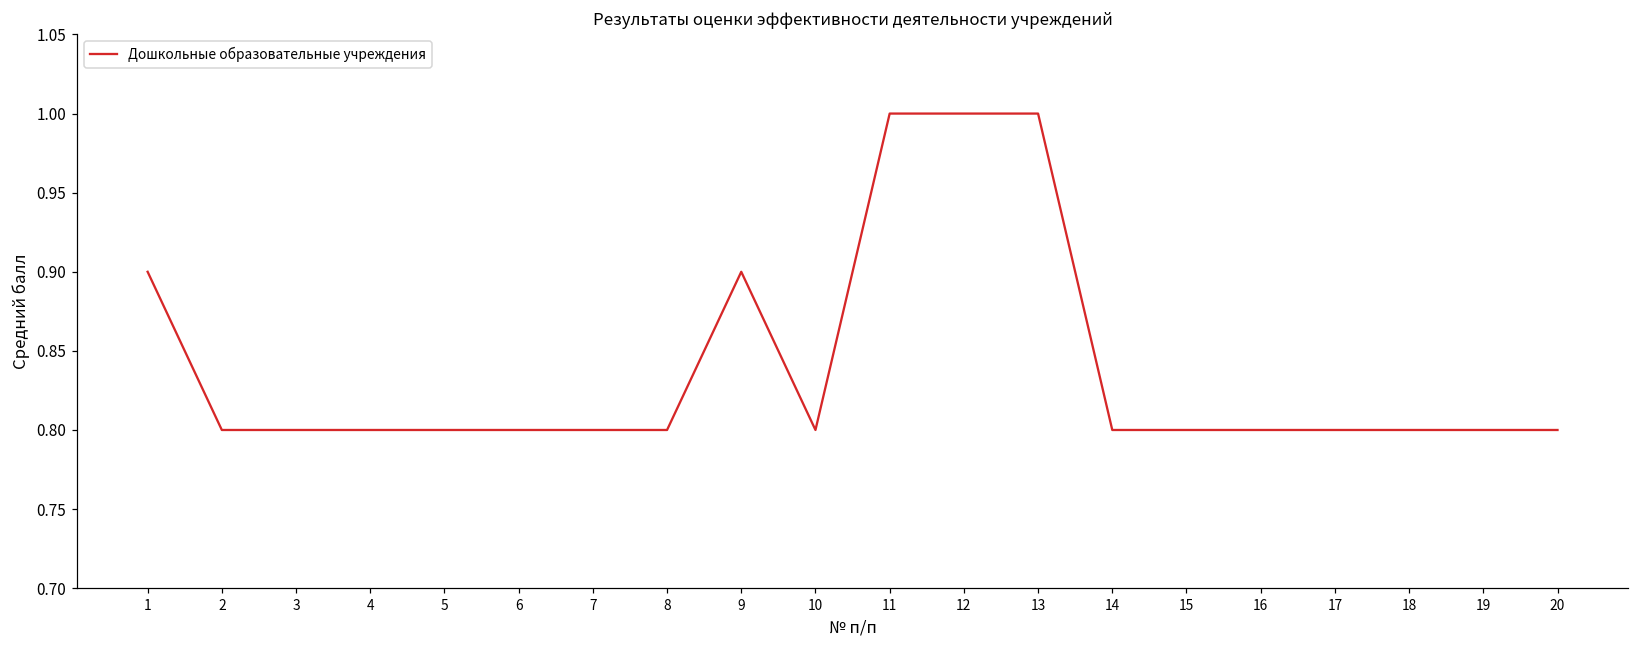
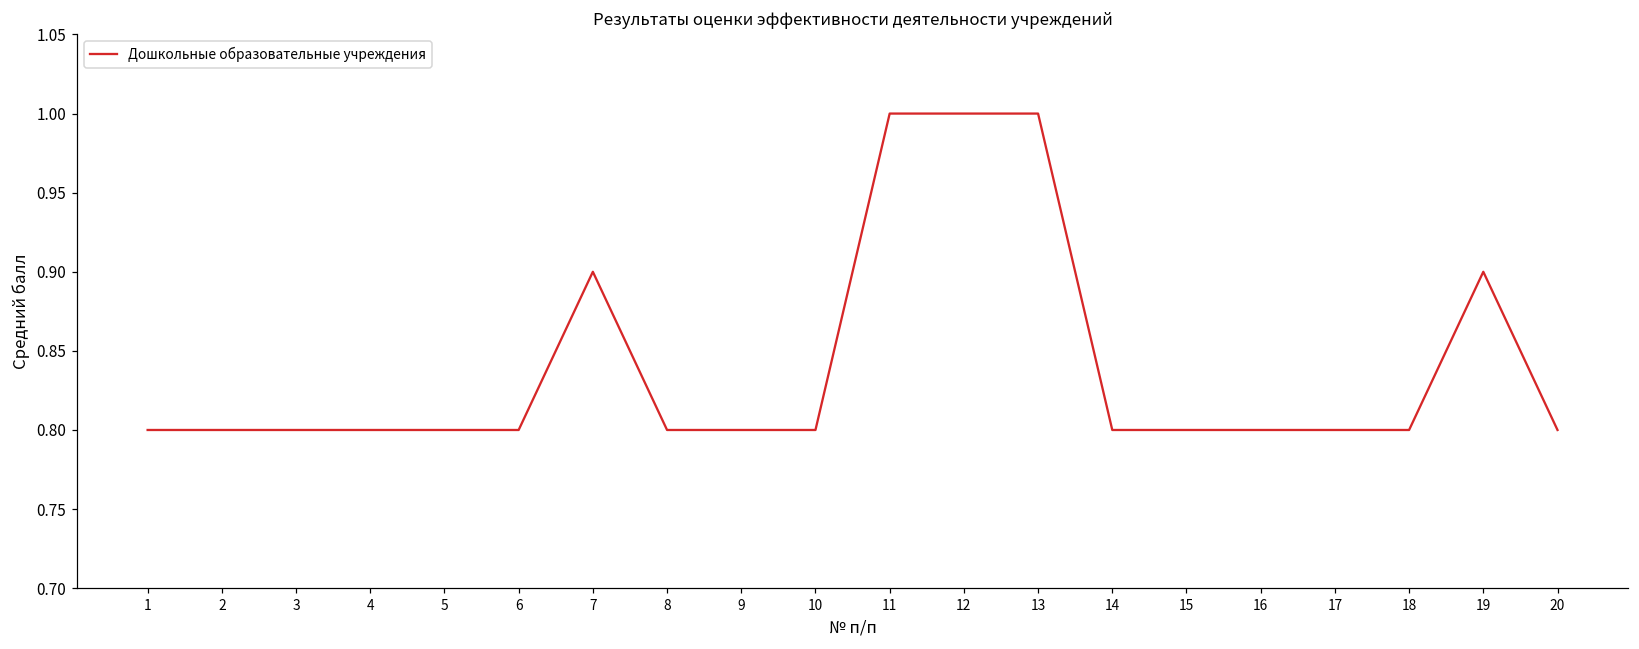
1: 0.9 -> 0.8
7: 0.8 -> 0.9
9: 0.9 -> 0.8
19: 0.8 -> 0.9
